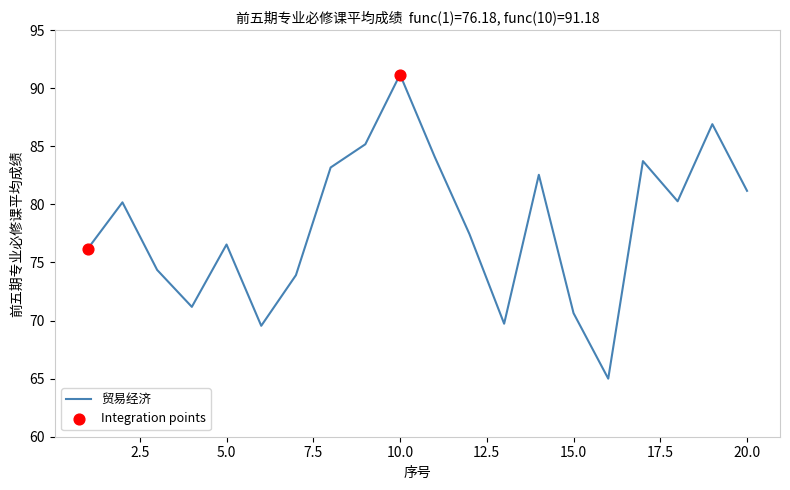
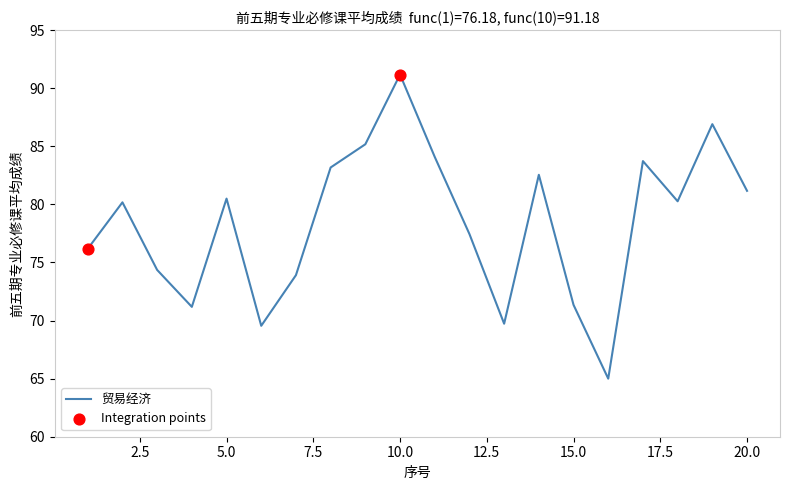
贸易经济, 5.0: 76.6 -> 80.5
贸易经济, 15.0: 70.6 -> 71.4
